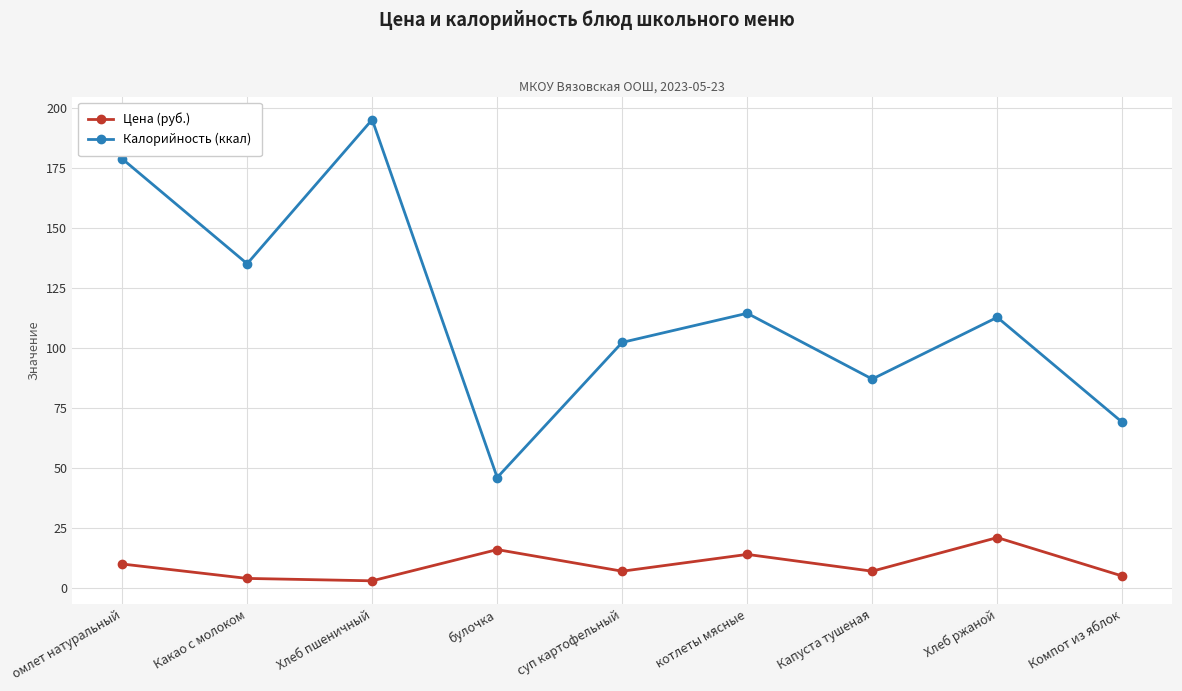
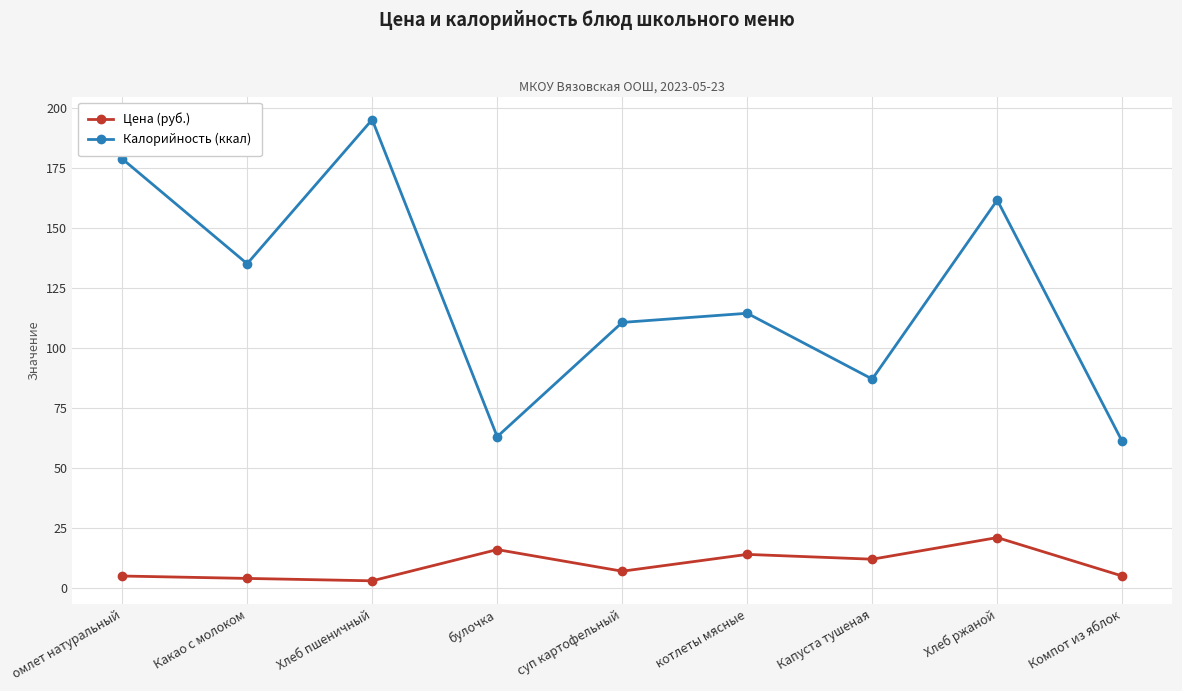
Цена (руб.), омлет натуральный: 10 -> 5
Калорийность (ккал), булочка: 46 -> 63
Калорийность (ккал), суп картофельный: 102 -> 111
Цена (руб.), Капуста тушеная: 7 -> 12
Калорийность (ккал), Хлеб ржаной: 113 -> 162
Калорийность (ккал), Компот из яблок: 69 -> 61
